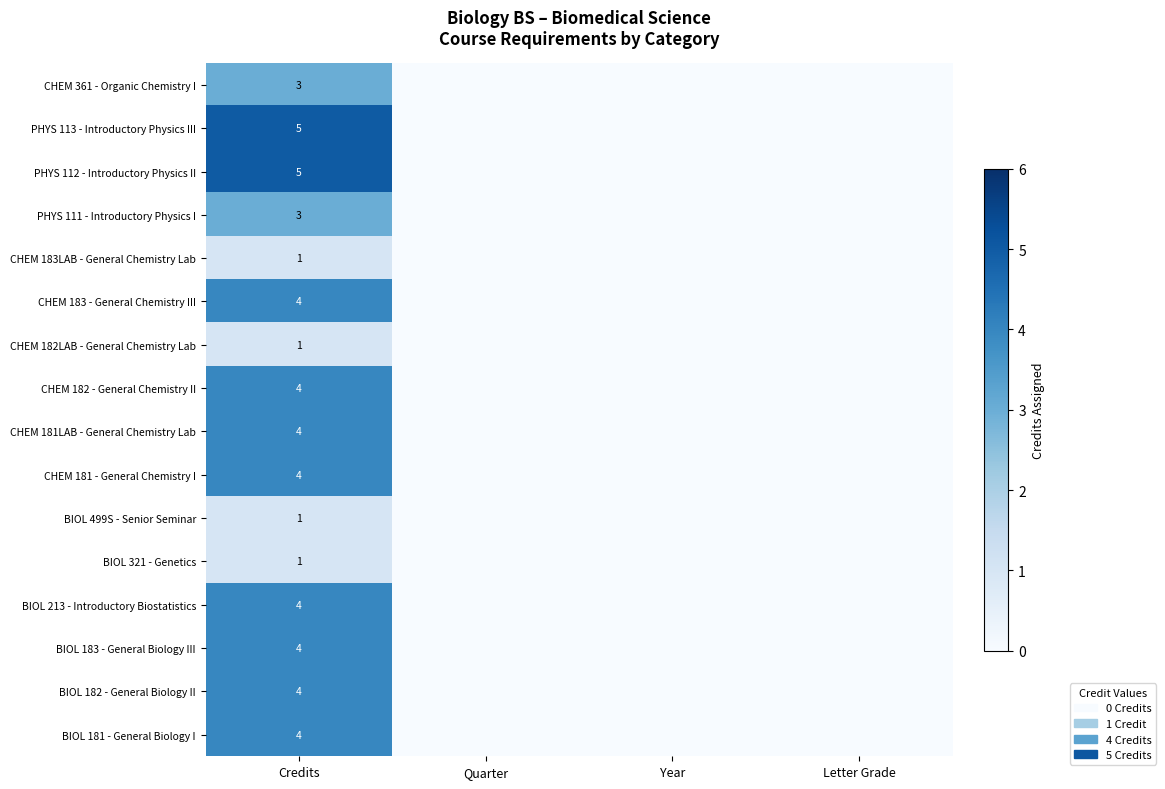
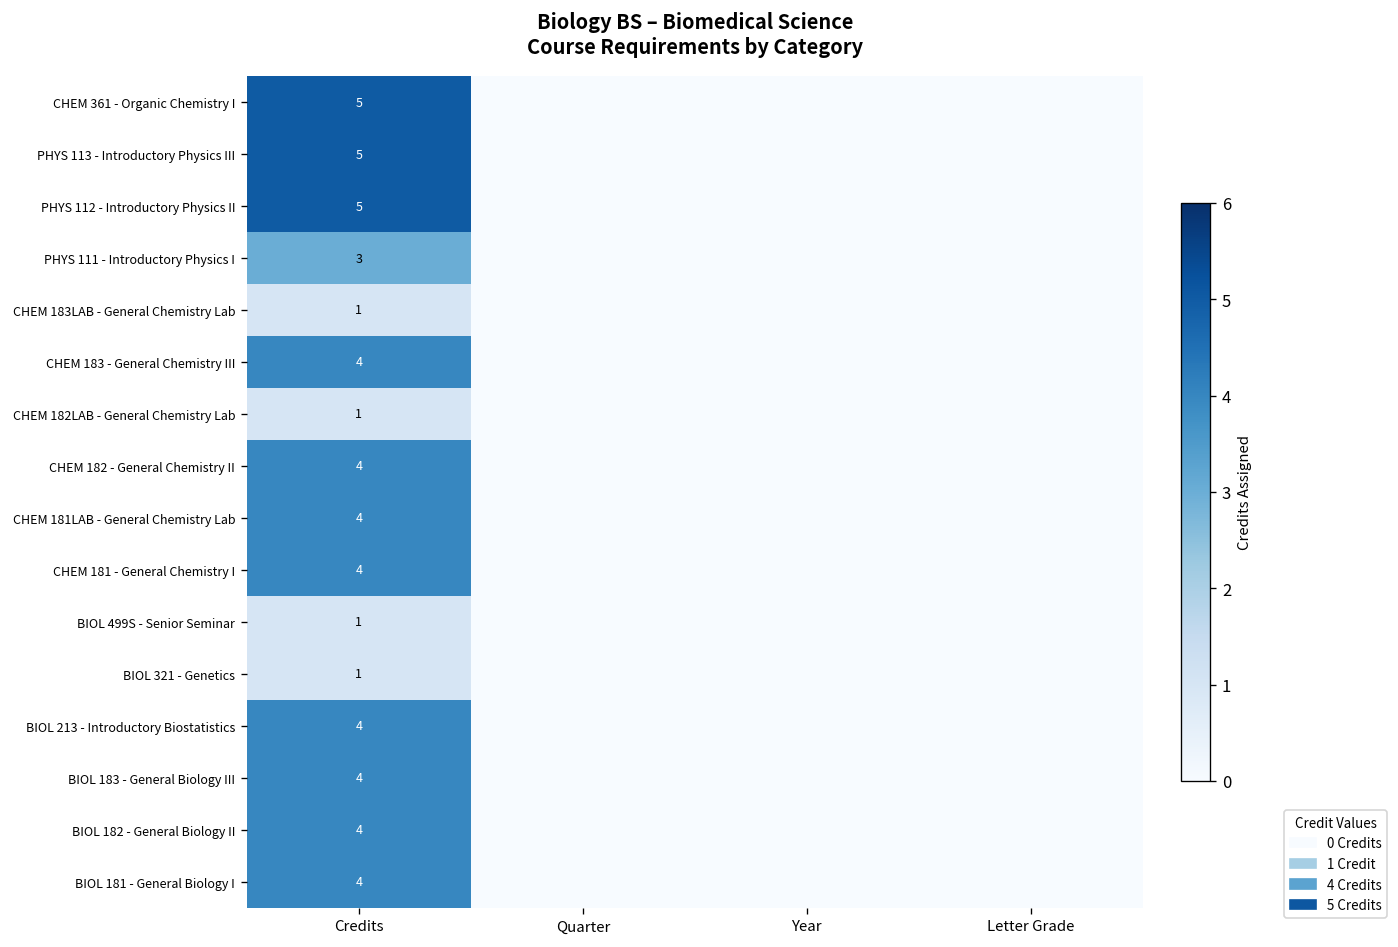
CHEM 361 - Organic Chemistry I, Credits: 3 -> 5
